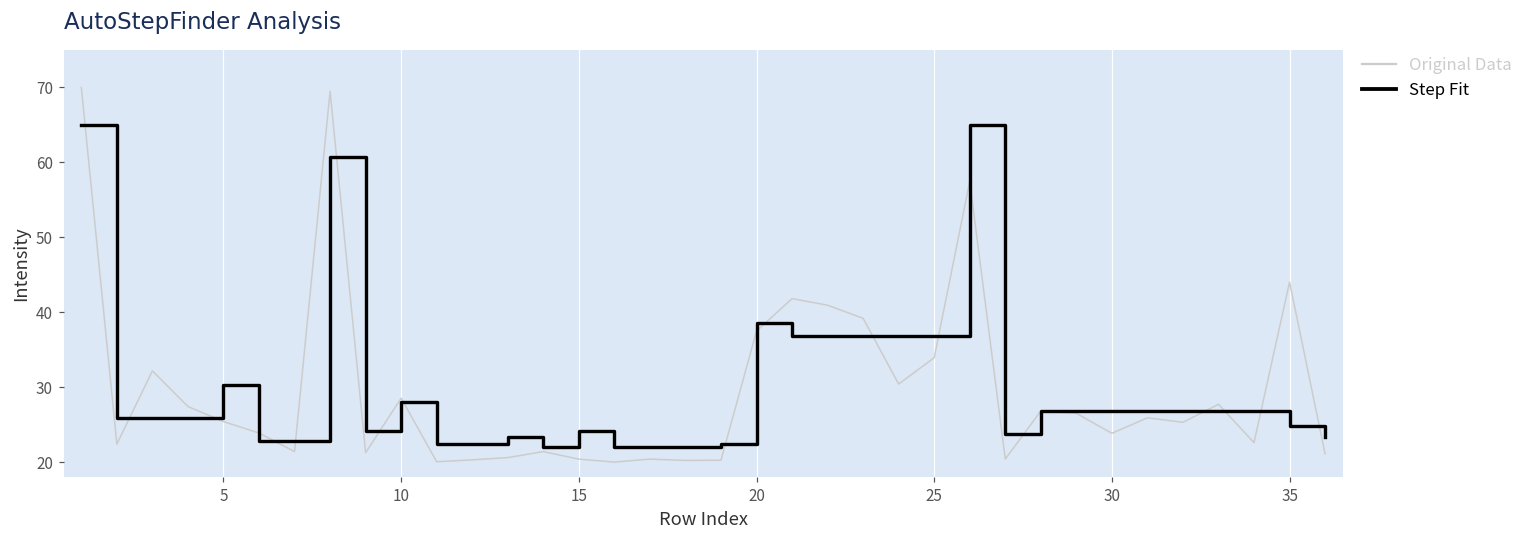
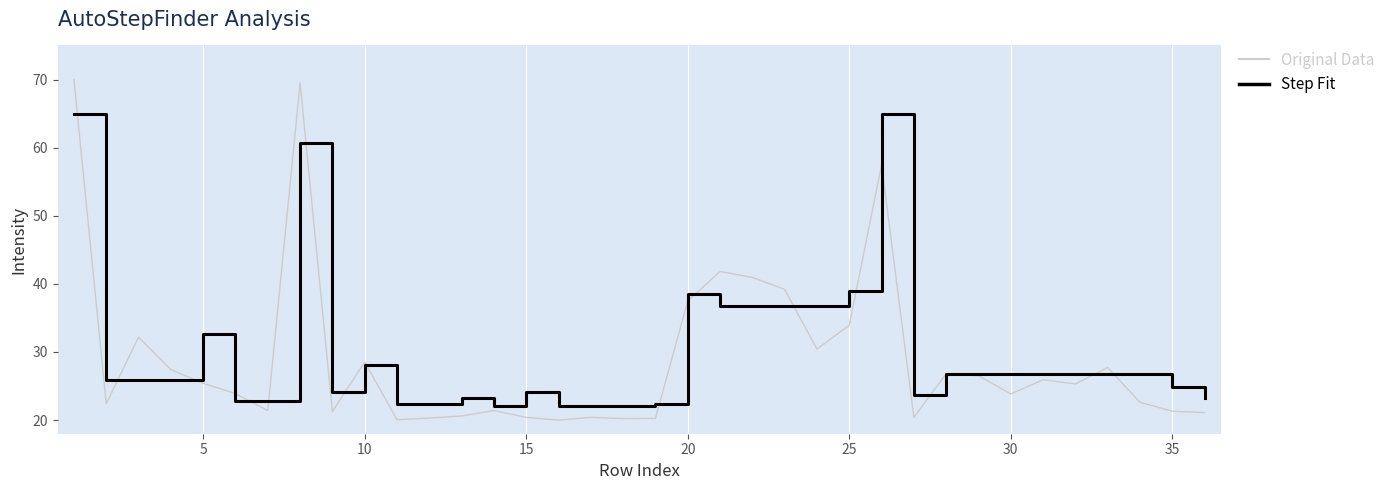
Step Fit, 5: 30 -> 33
Step Fit, 25: 37 -> 39
Original Data, 35: 44 -> 21
